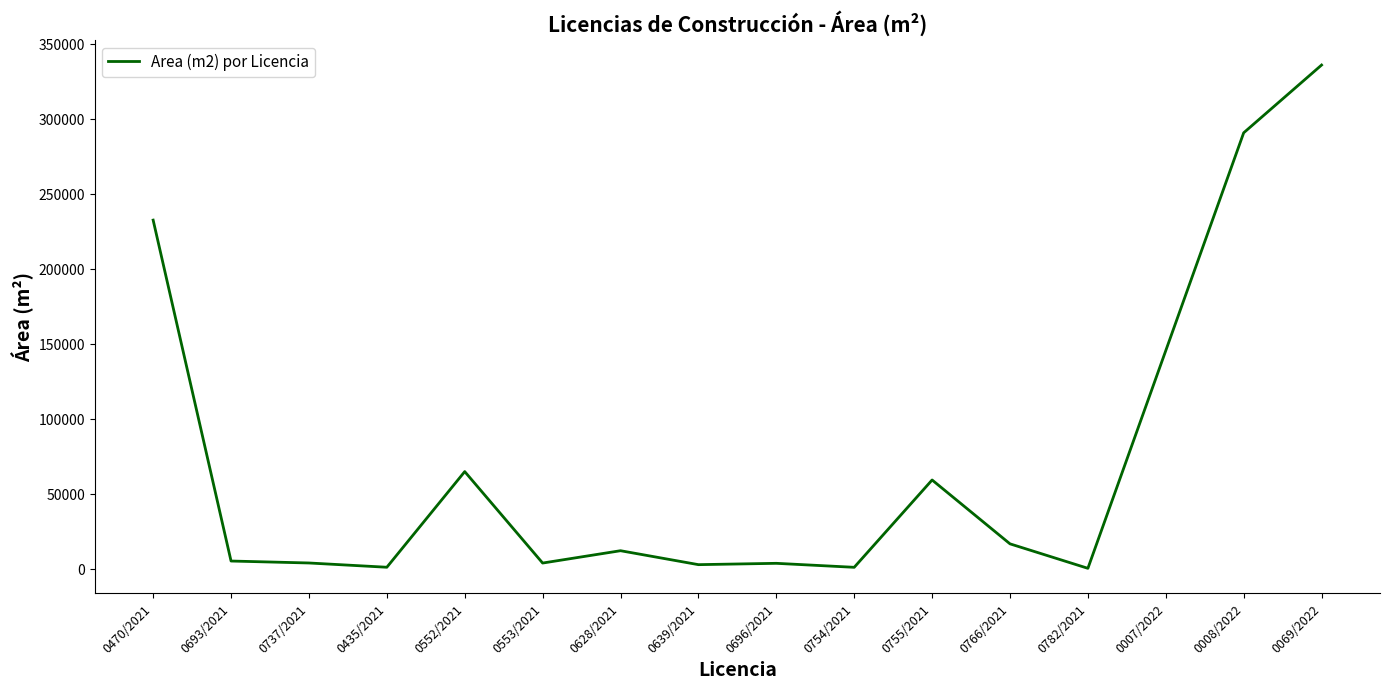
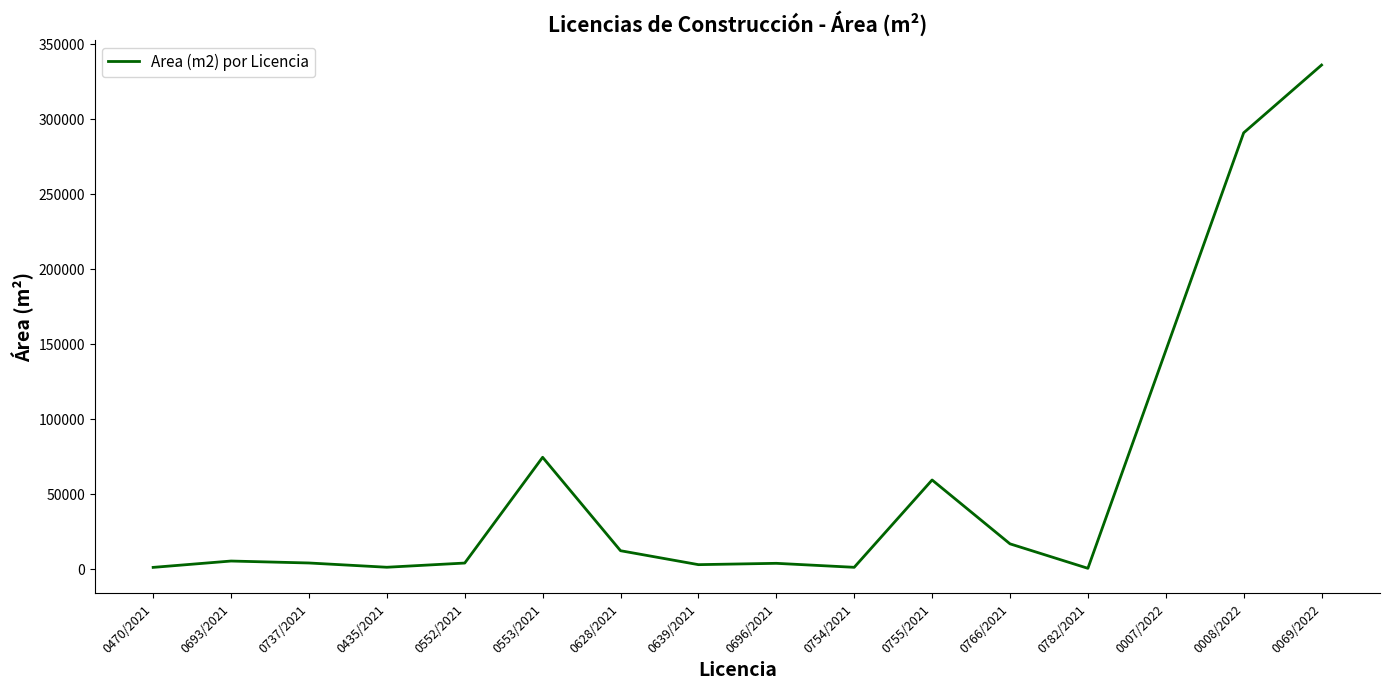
0470/2021: 233000 -> 1000
0552/2021: 65000 -> 4000
0553/2021: 4000 -> 75000
